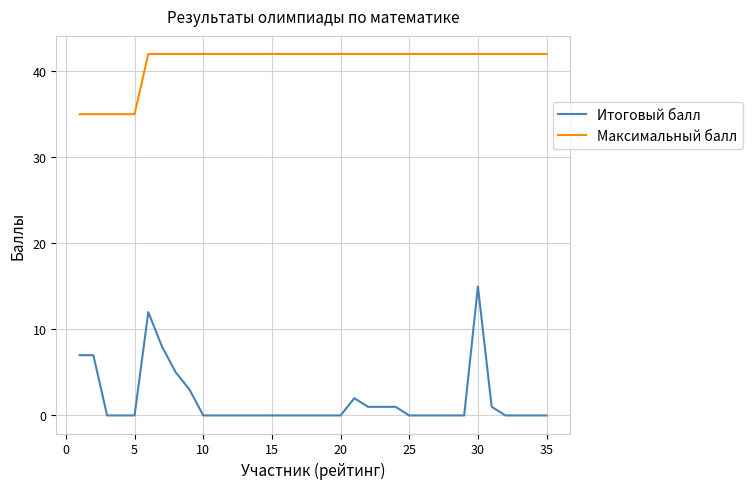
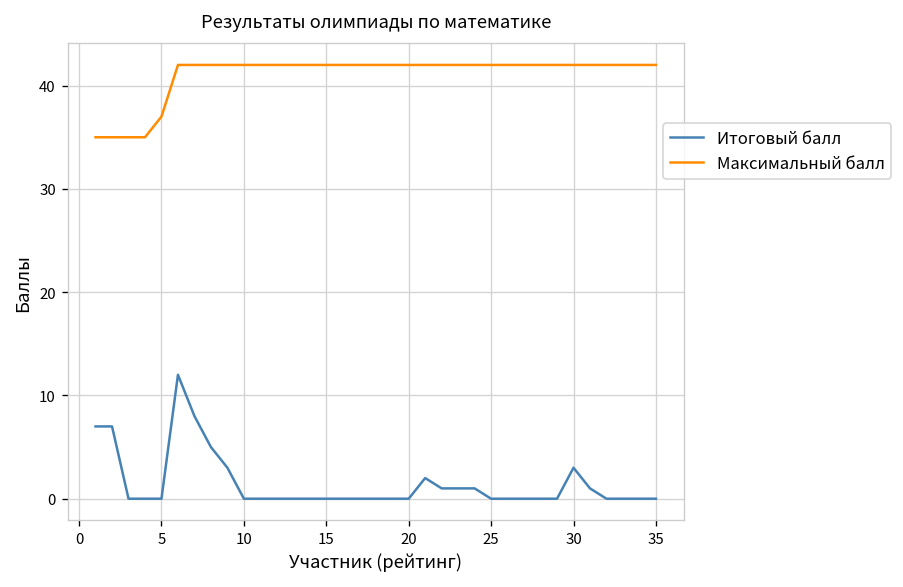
Максимальный балл, 5: 35 -> 37
Итоговый балл, 30: 15 -> 3
